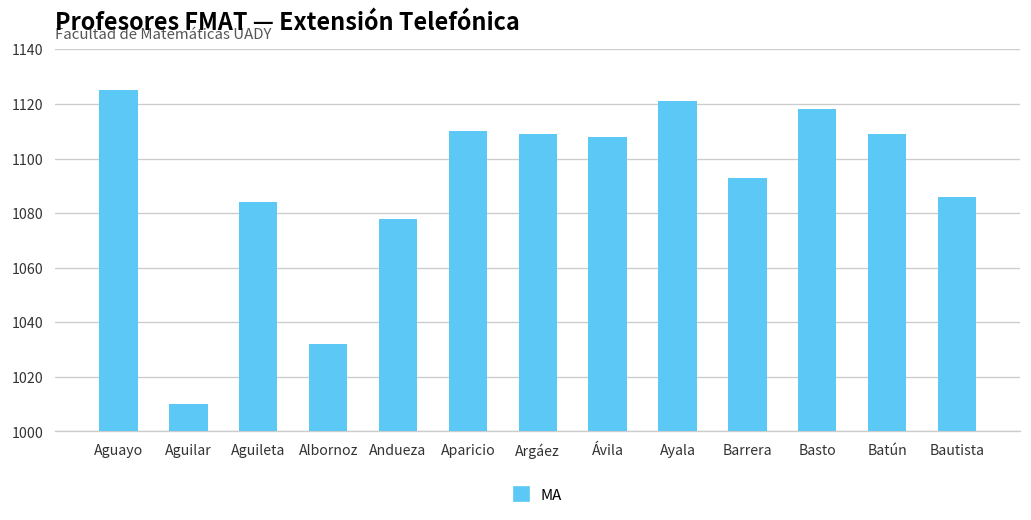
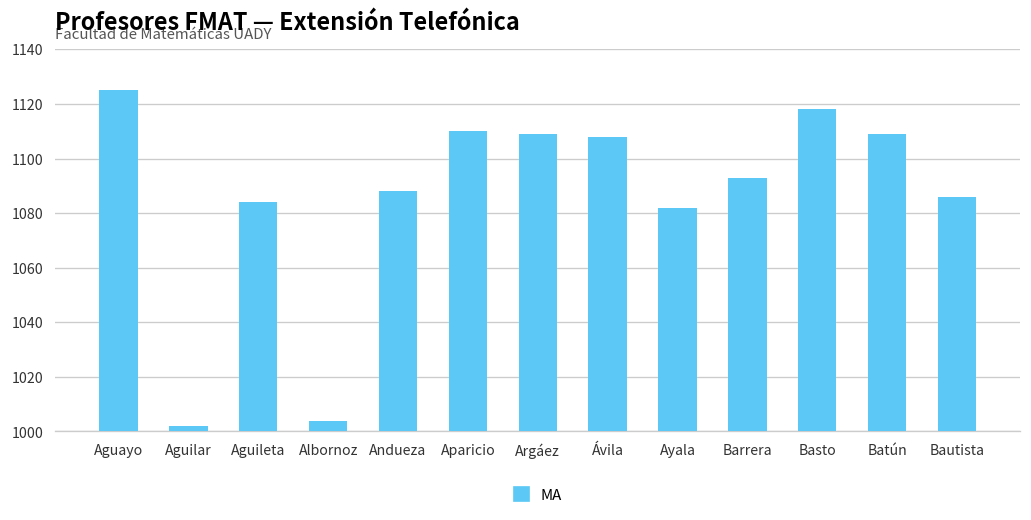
Aguilar: 1010 -> 1002
Albornoz: 1032 -> 1004
Andueza: 1078 -> 1088
Ayala: 1121 -> 1082
